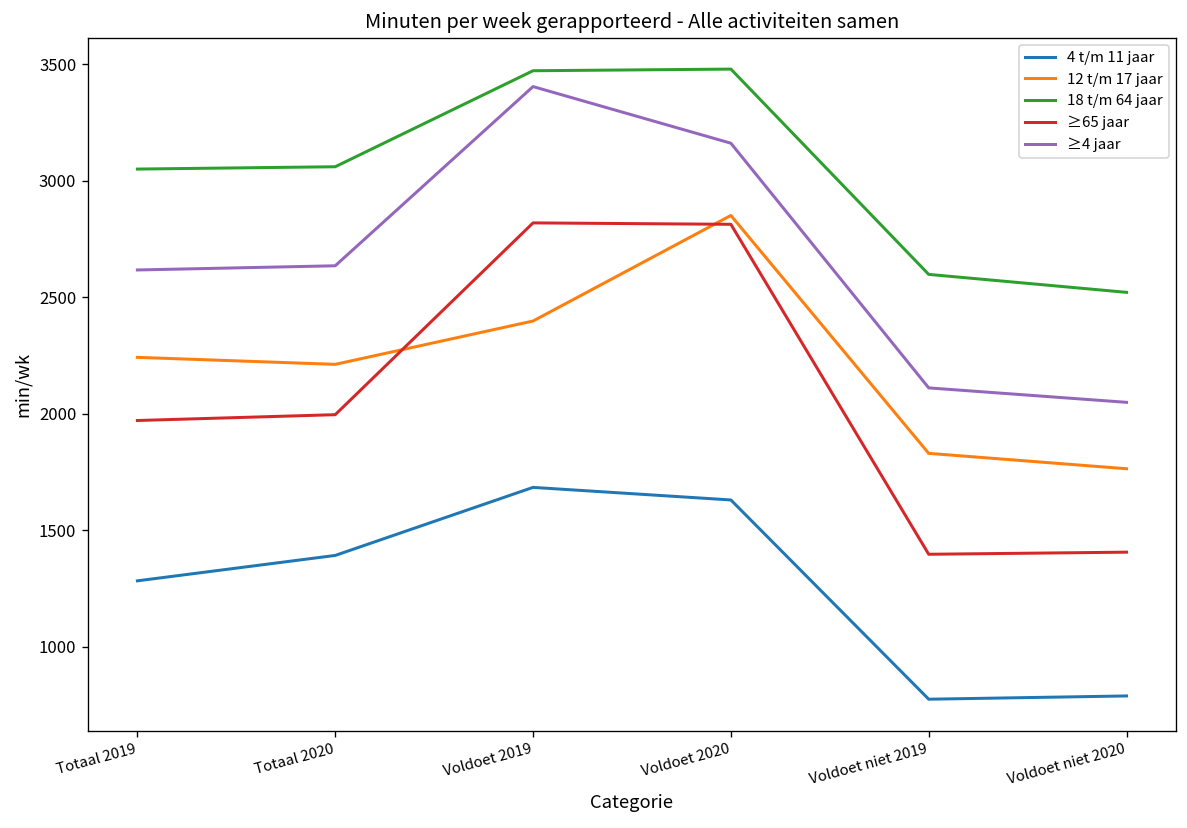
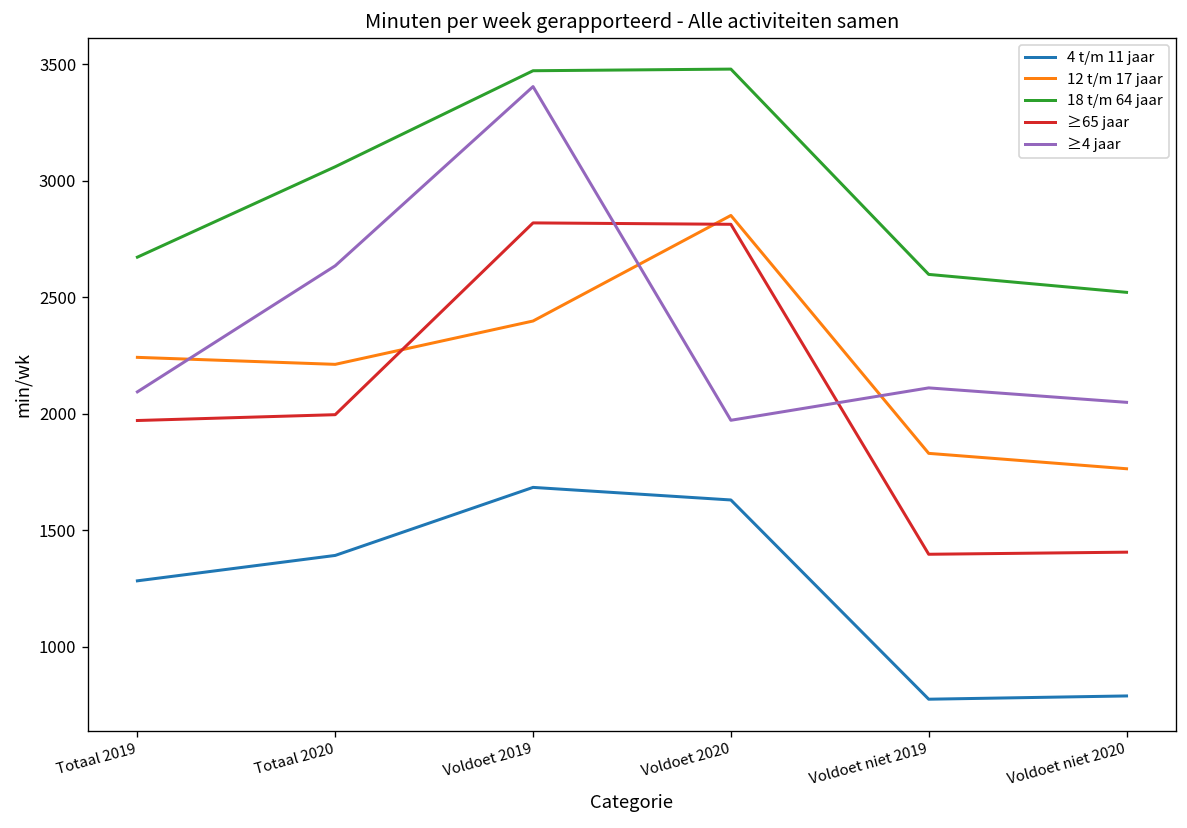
18 t/m 64 jaar, Totaal 2019: 3050 -> 2670
≥4 jaar, Totaal 2019: 2620 -> 2090
≥4 jaar, Voldoet 2020: 3160 -> 1970
